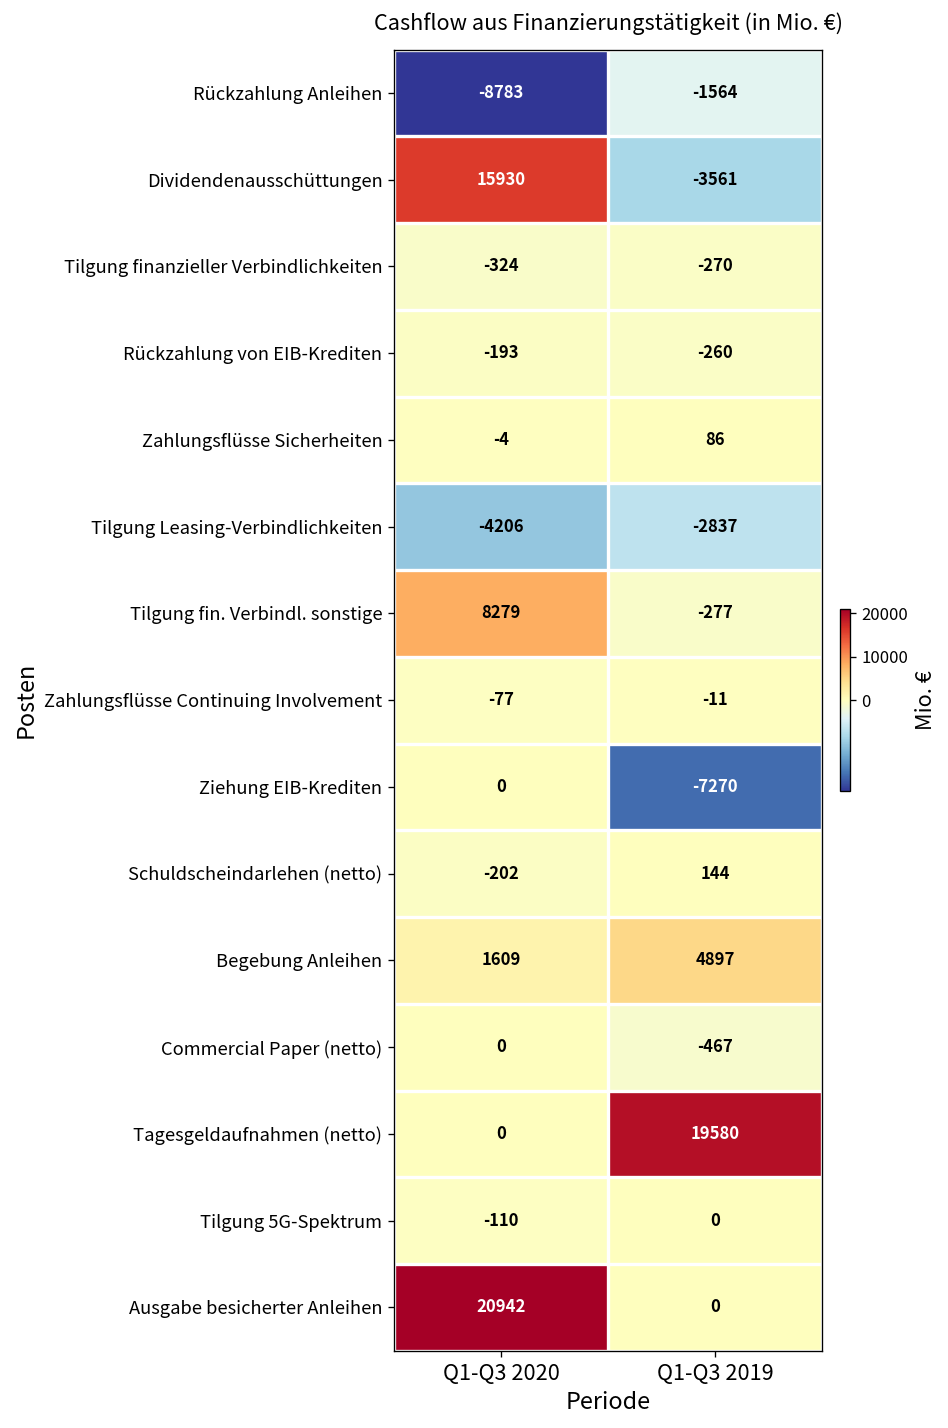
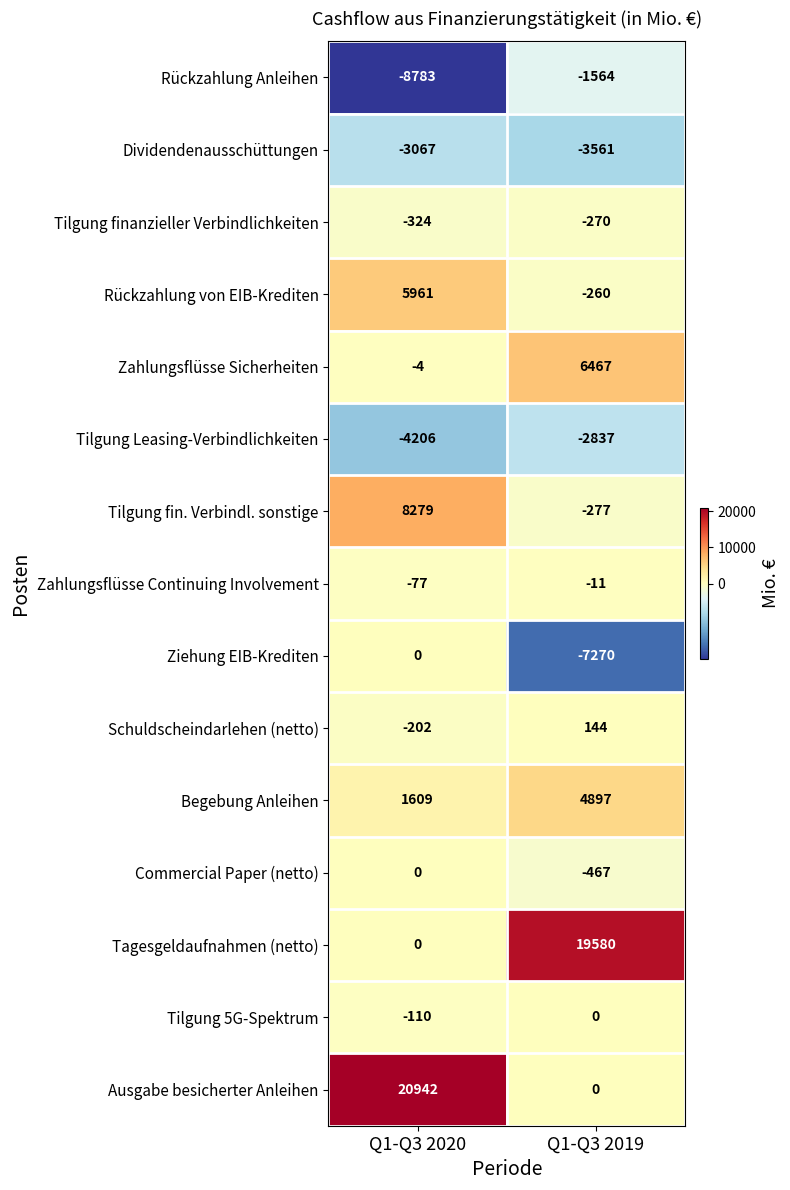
Dividendenausschüttungen, Q1-Q3 2020: 15930 -> -3067
Rückzahlung von EIB-Krediten, Q1-Q3 2020: -193 -> 5961
Zahlungsflüsse Sicherheiten, Q1-Q3 2019: 86 -> 6467
